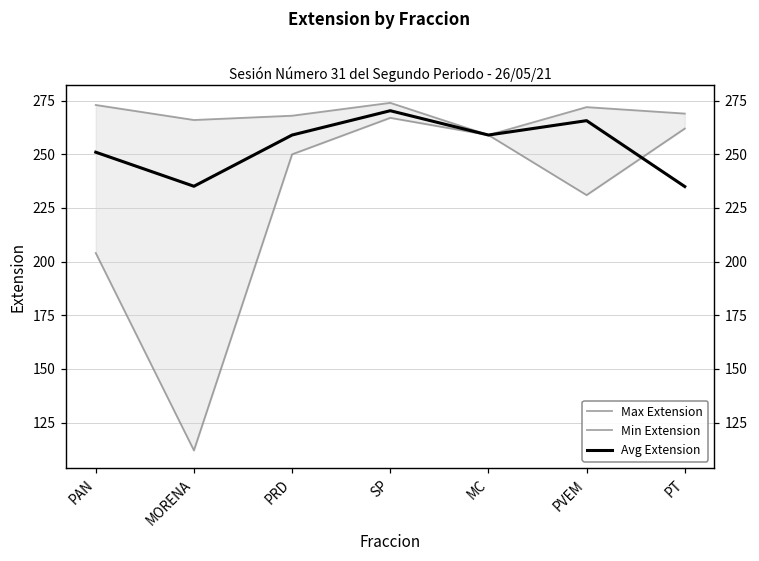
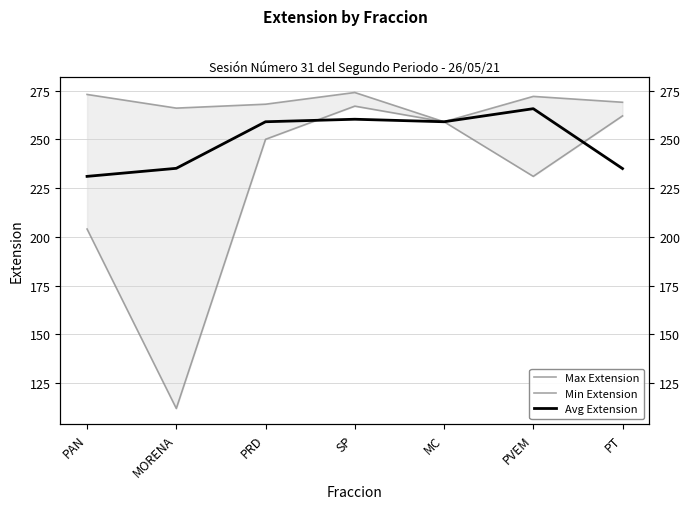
Avg Extension, PAN: 251 -> 231
Avg Extension, SP: 270 -> 260
